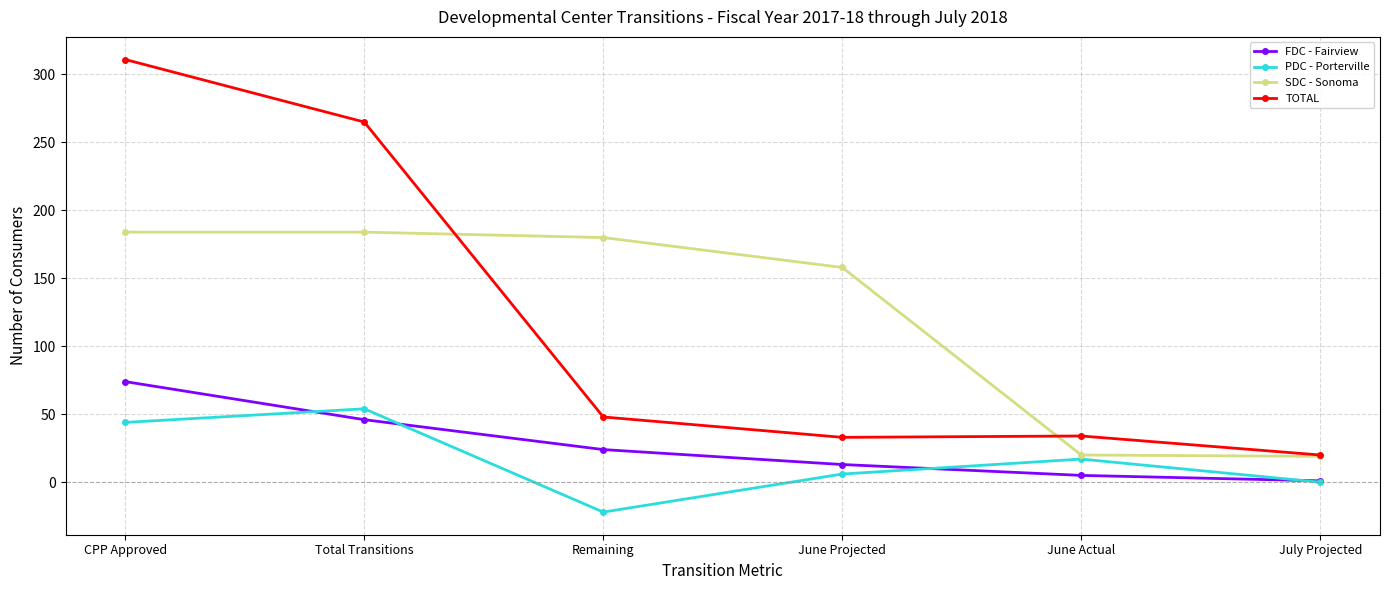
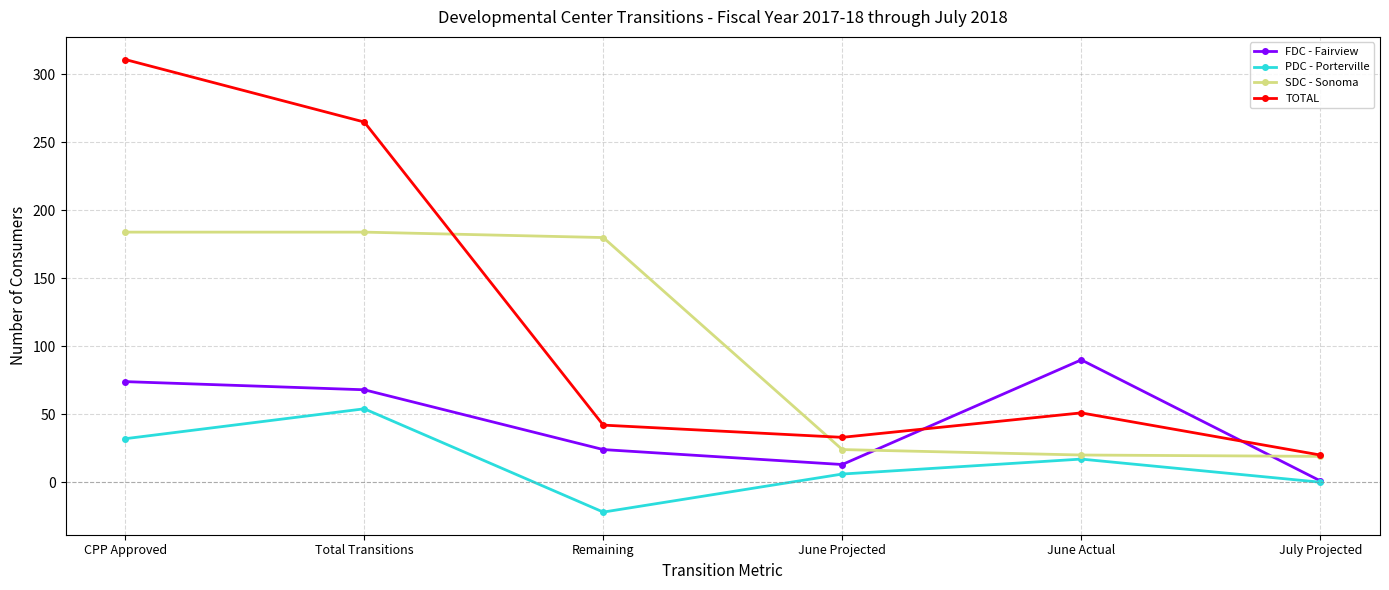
PDC - Porterville, CPP Approved: 44 -> 32
FDC - Fairview, Total Transitions: 46 -> 68
TOTAL, Remaining: 48 -> 42
SDC - Sonoma, June Projected: 158 -> 24
FDC - Fairview, June Actual: 5 -> 90
TOTAL, June Actual: 34 -> 51
